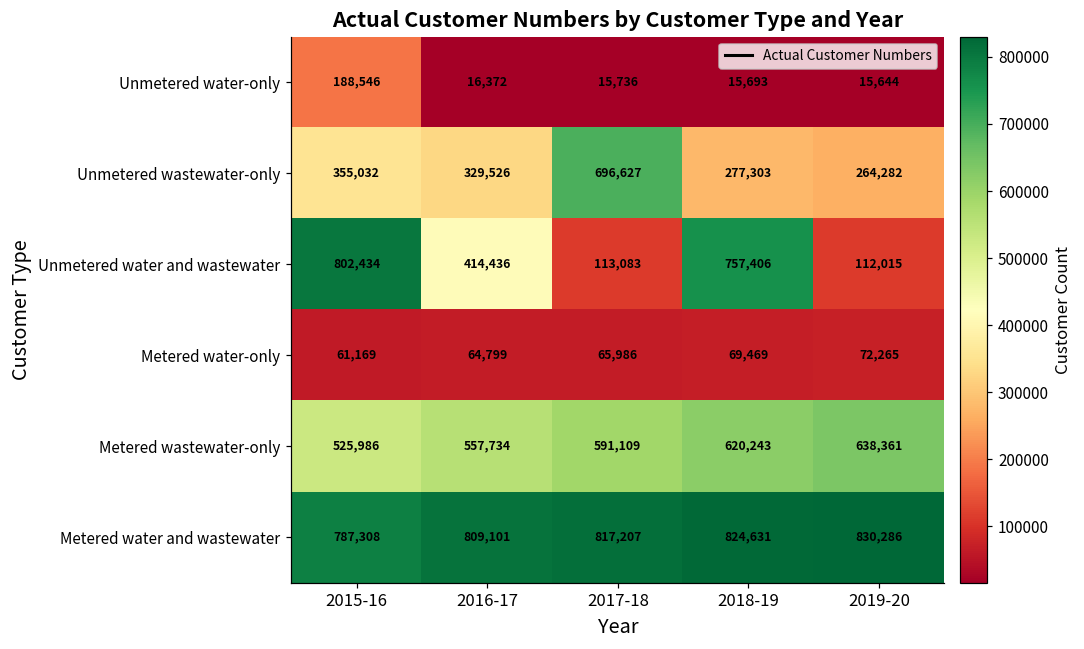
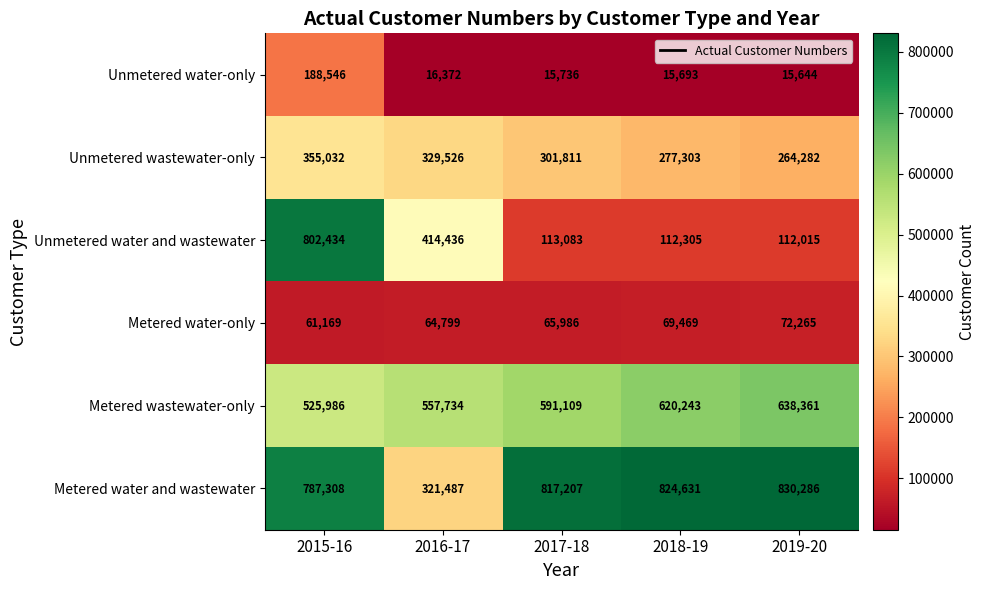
Unmetered wastewater-only, 2017-18: 696,627 -> 301,811
Unmetered water and wastewater, 2018-19: 757,406 -> 112,305
Metered water and wastewater, 2016-17: 809,101 -> 321,487
